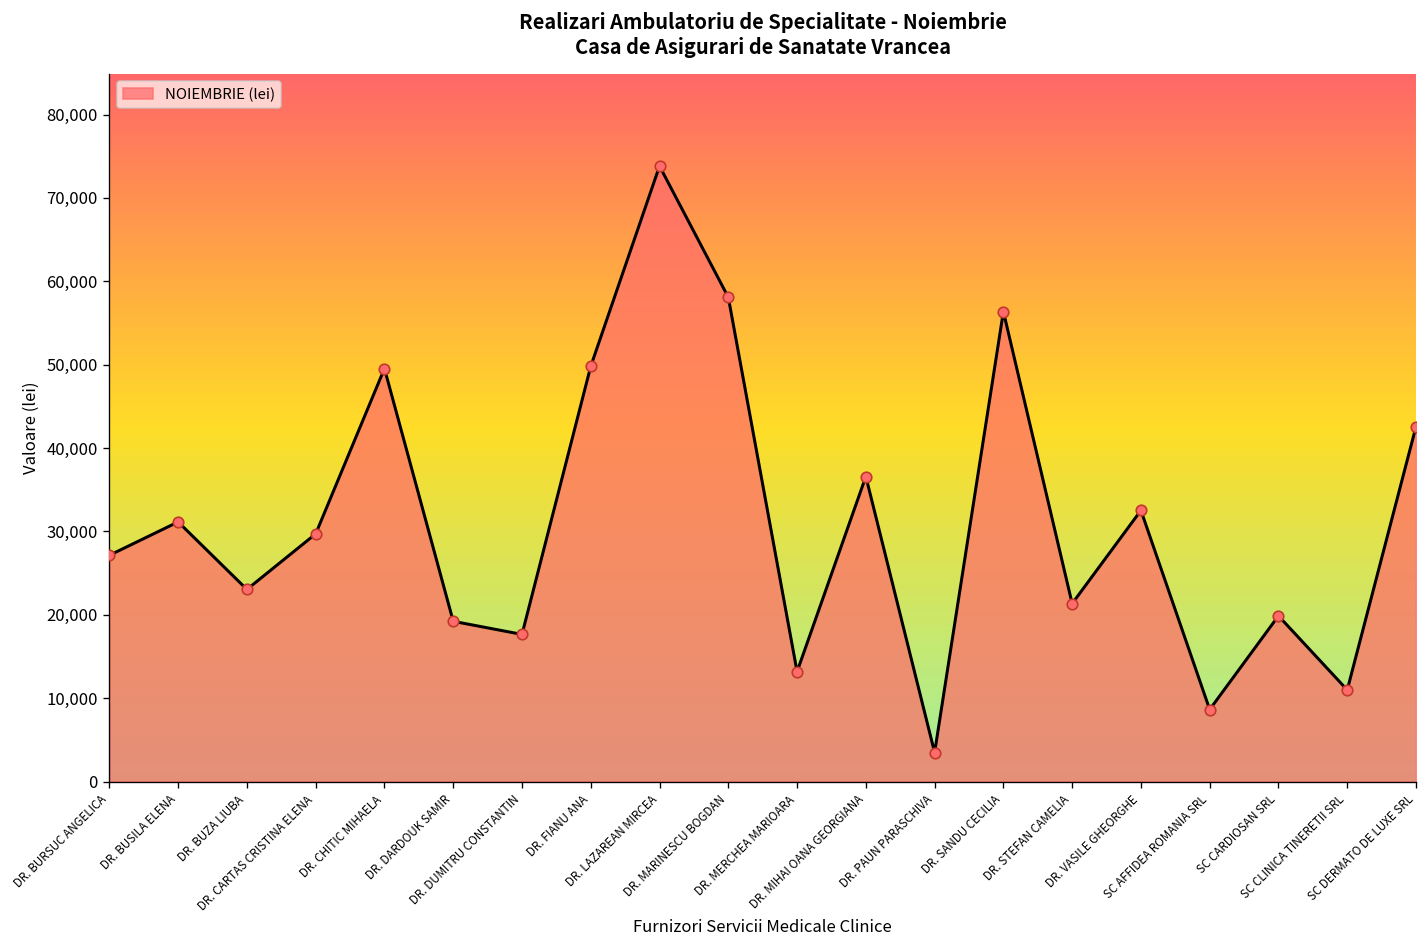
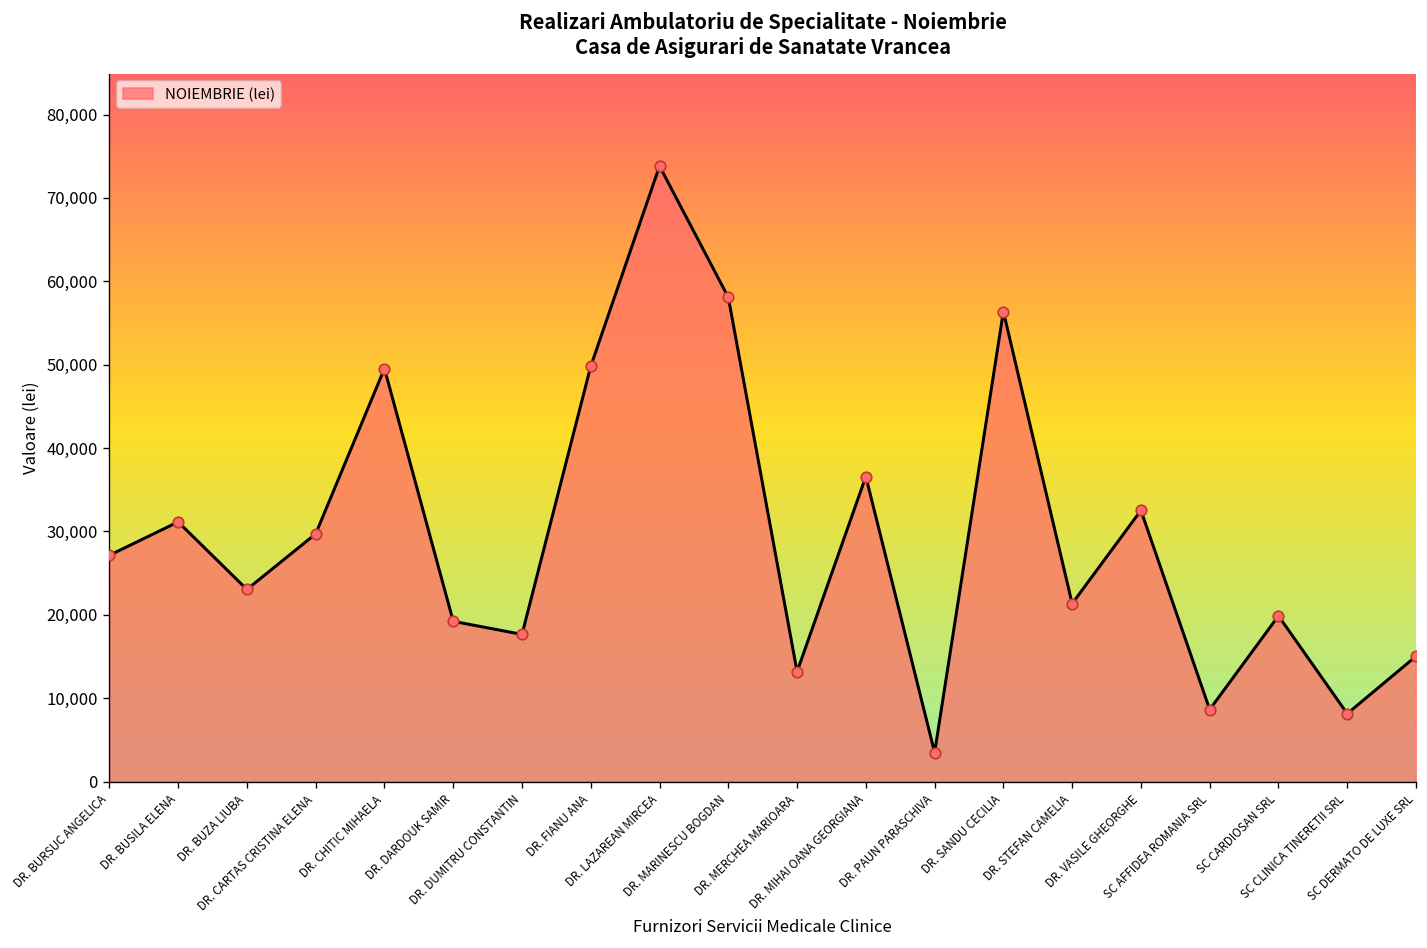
SC CLINICA TINERETII SRL: 11,000 -> 8,000
SC DERMATO DE LUXE SRL: 43,000 -> 15,000
